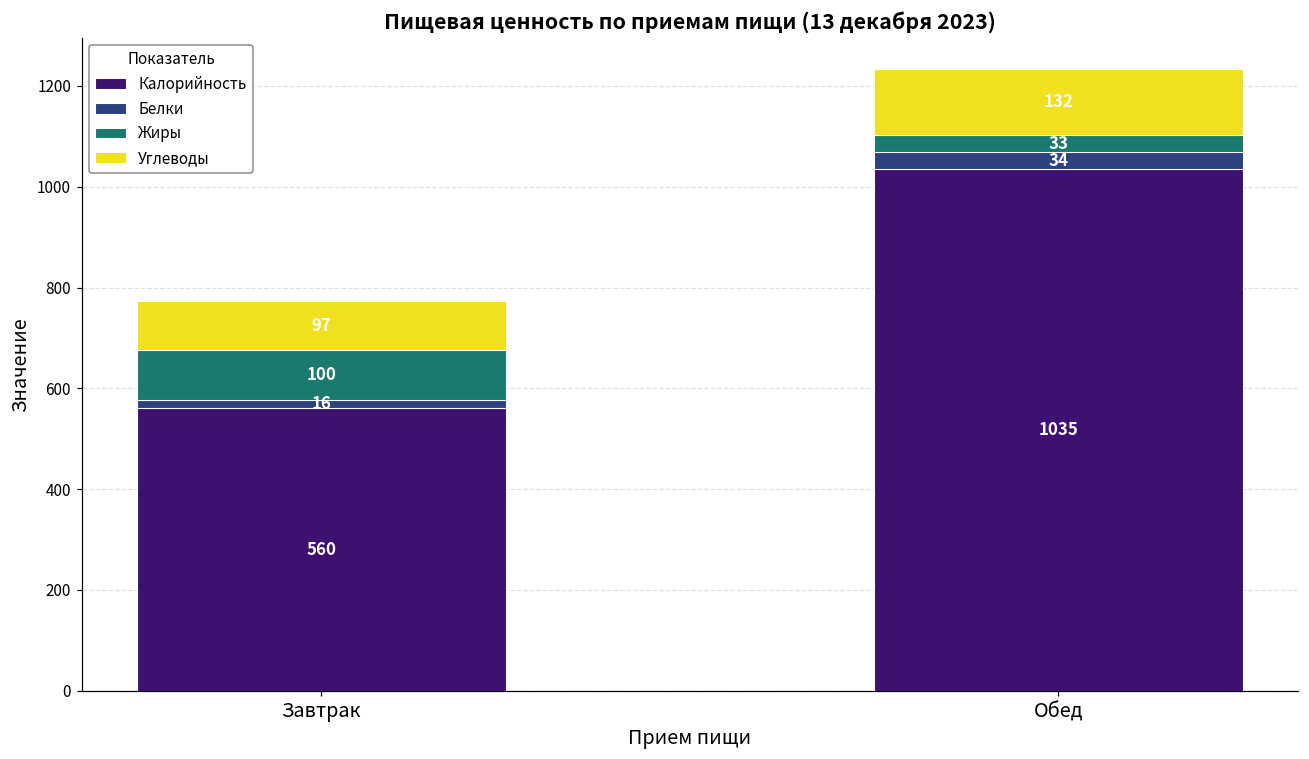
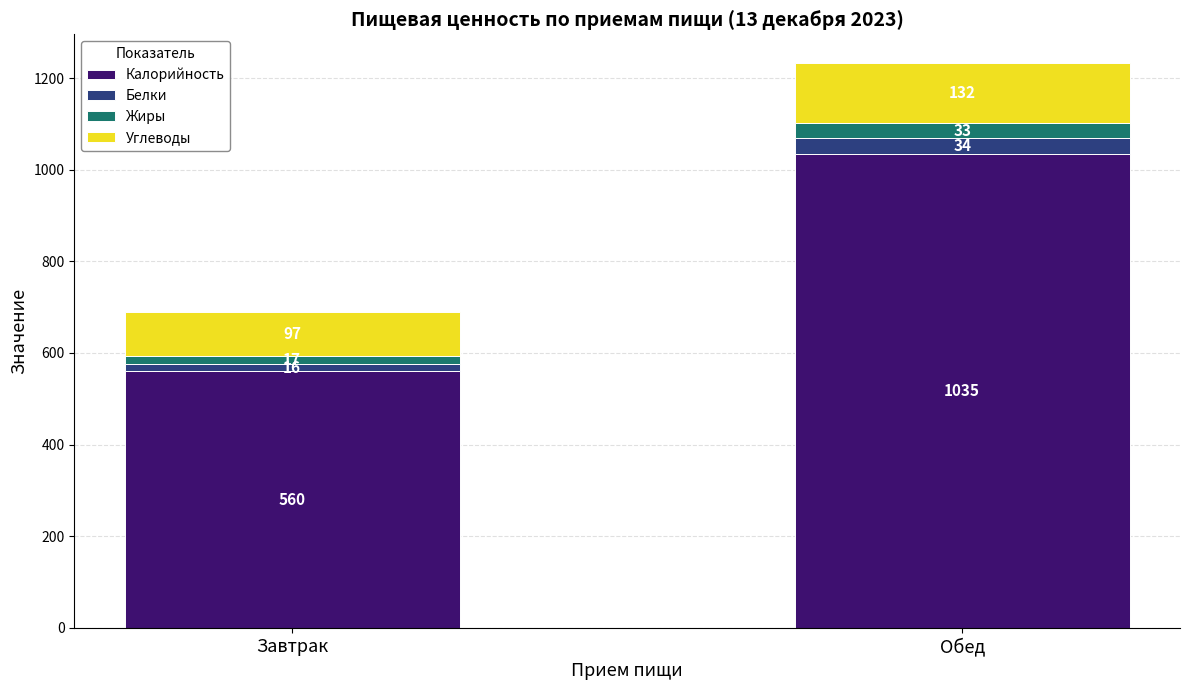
Жиры, Завтрак: 100 -> 17
